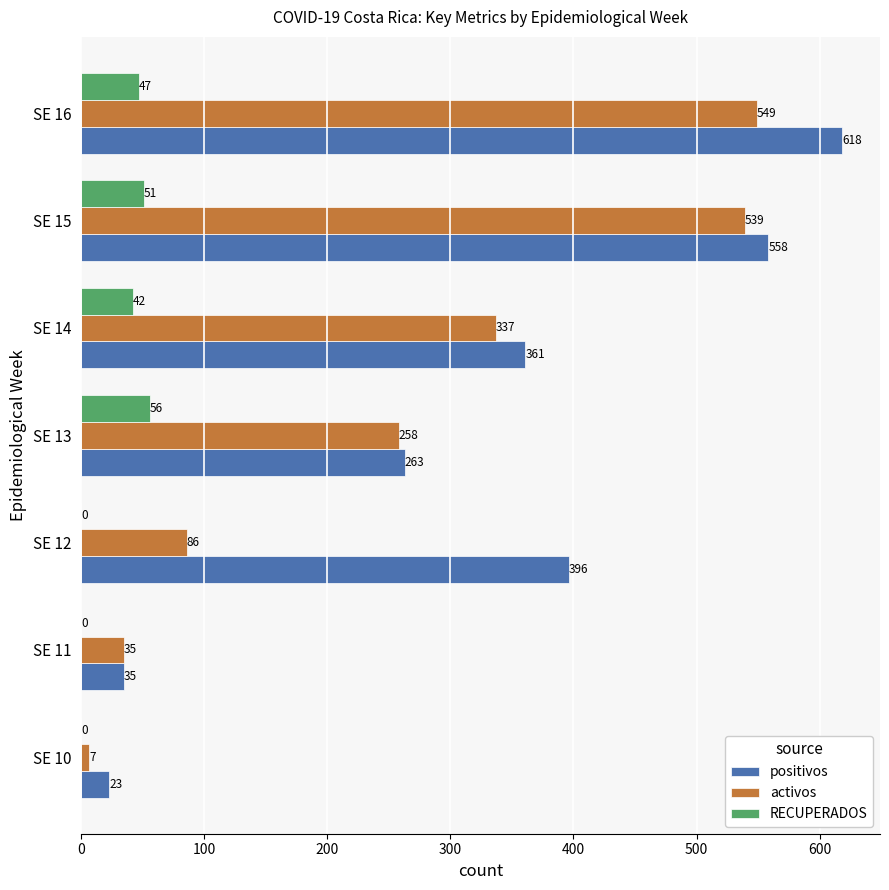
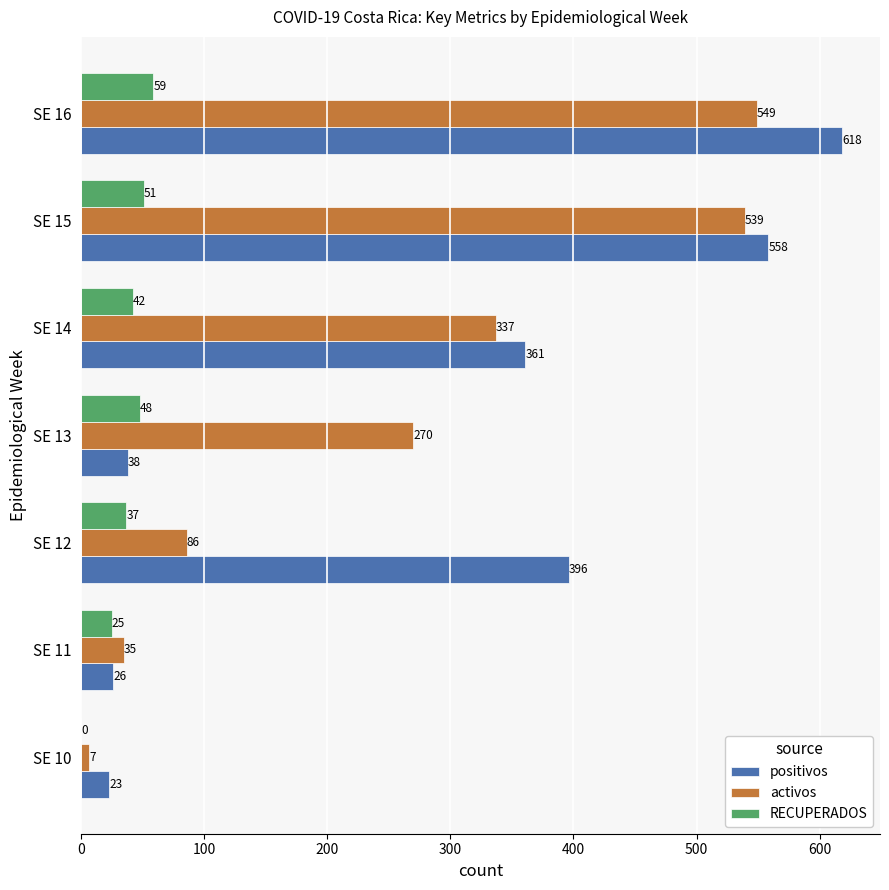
RECUPERADOS, SE 16: 47 -> 59
RECUPERADOS, SE 13: 56 -> 48
activos, SE 13: 258 -> 270
positivos, SE 13: 263 -> 38
RECUPERADOS, SE 12: 0 -> 37
RECUPERADOS, SE 11: 0 -> 25
positivos, SE 11: 35 -> 26
